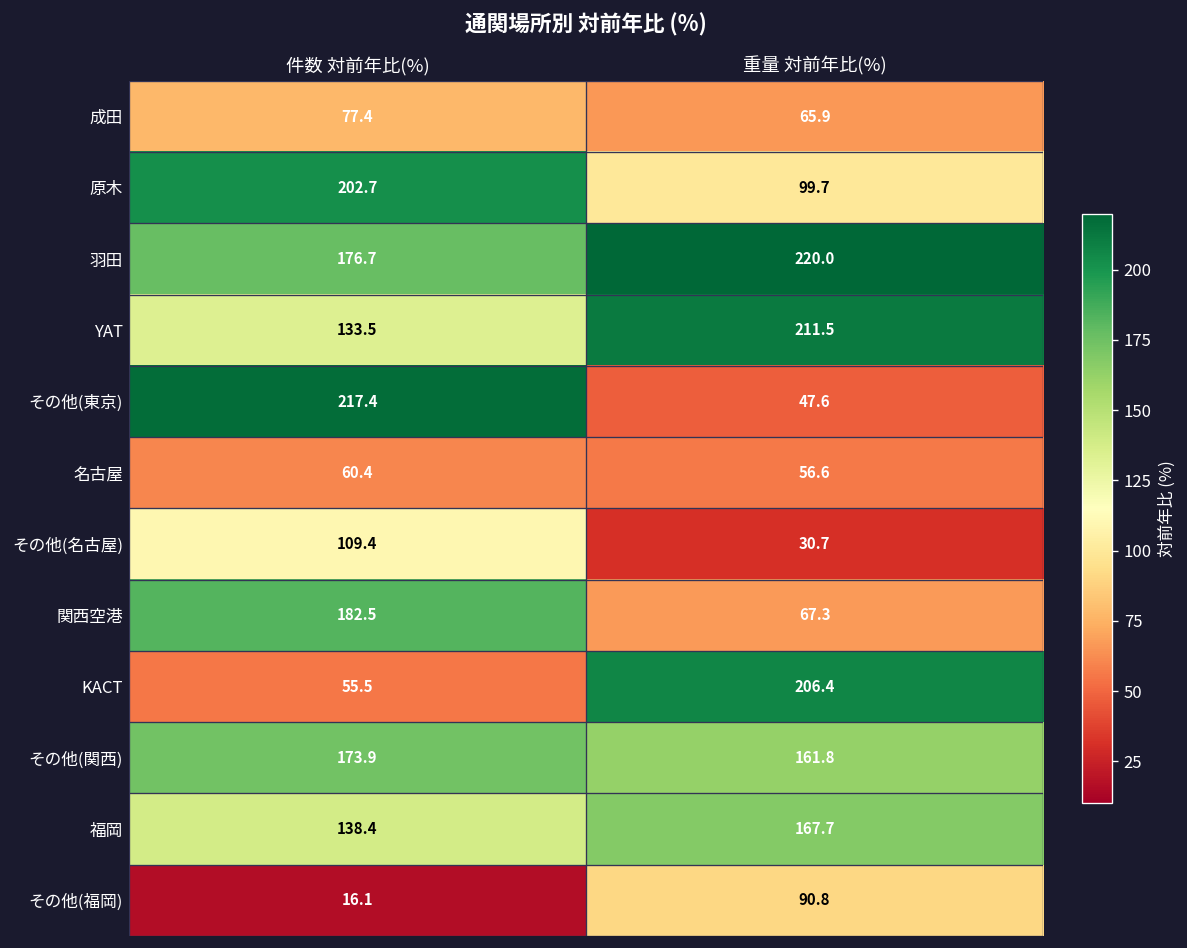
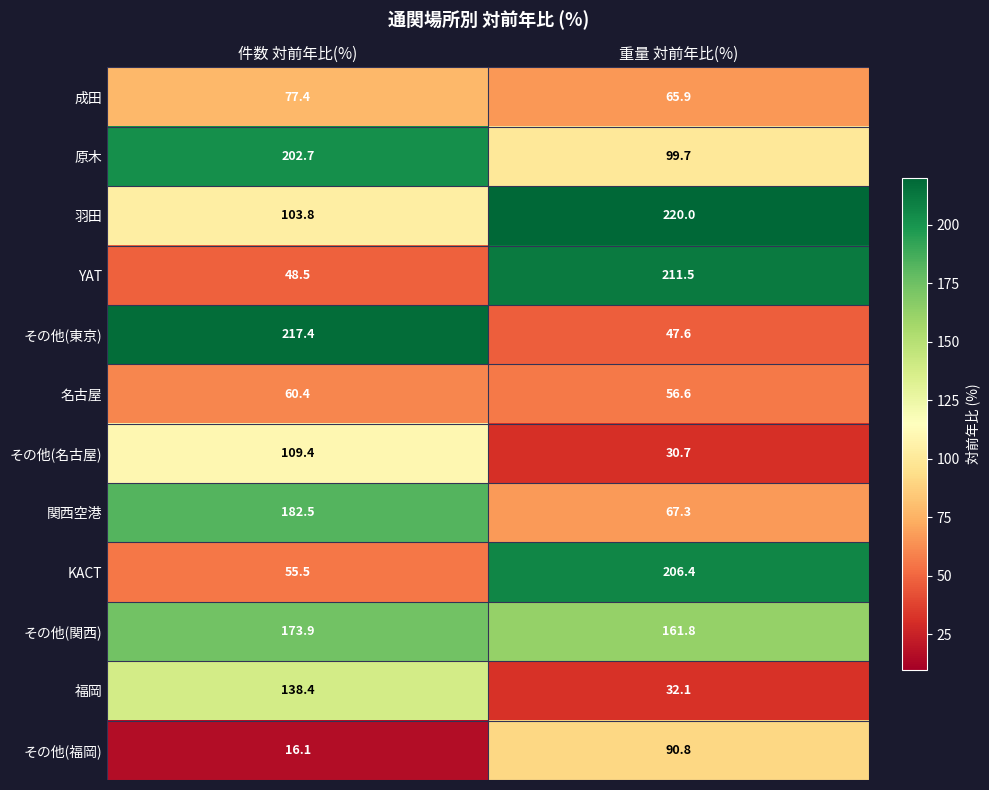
羽田, 件数 対前年比(%): 176.7 -> 103.8
YAT, 件数 対前年比(%): 133.5 -> 48.5
福岡, 重量 対前年比(%): 167.7 -> 32.1
